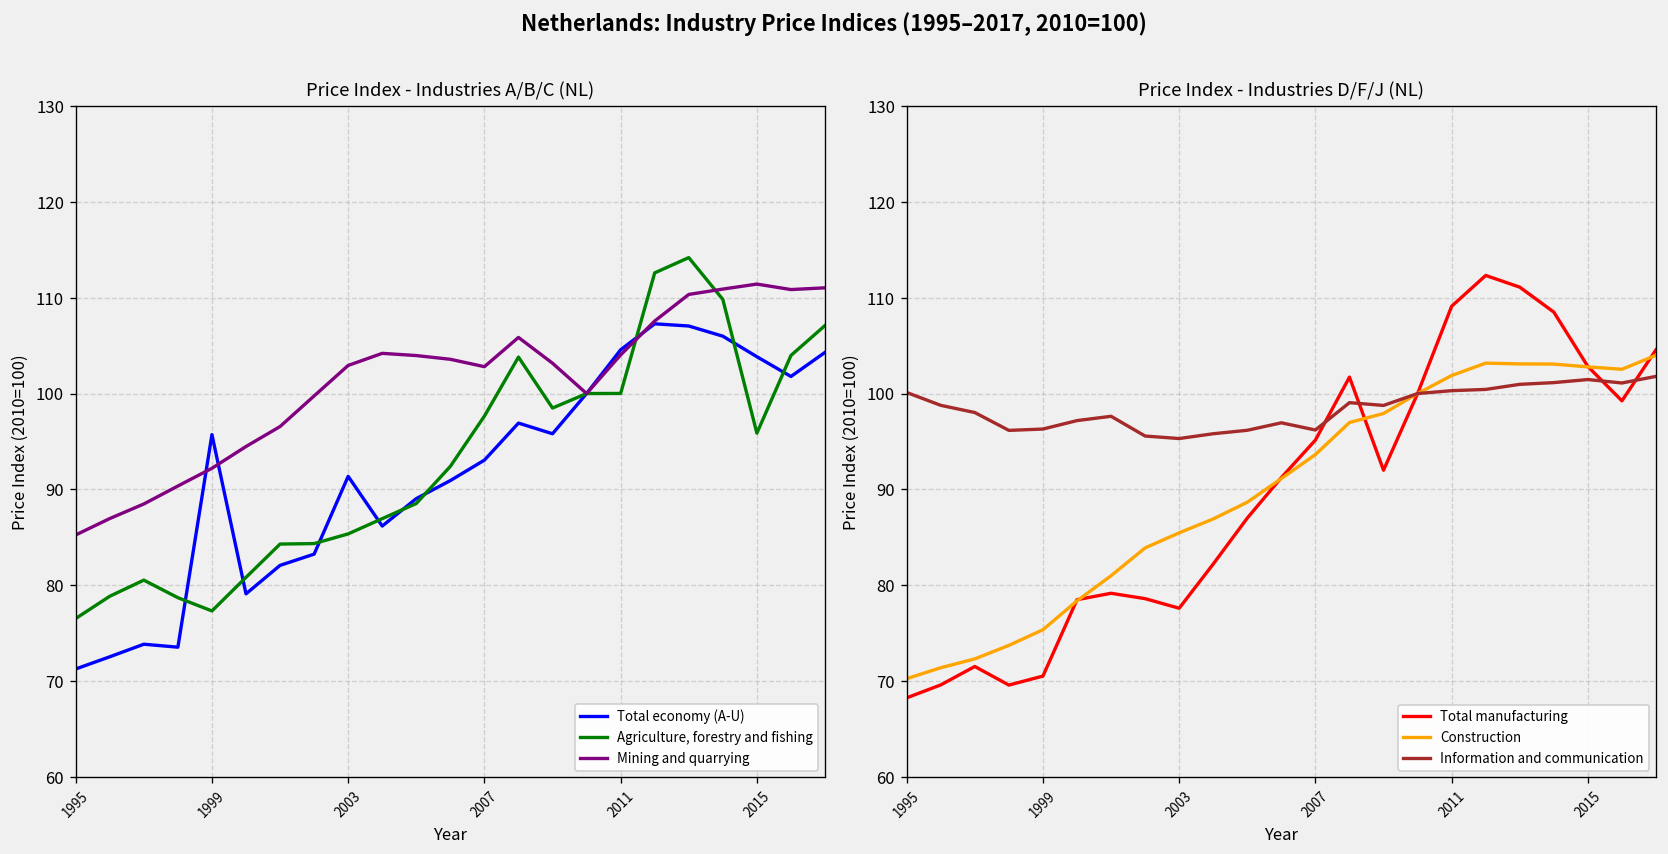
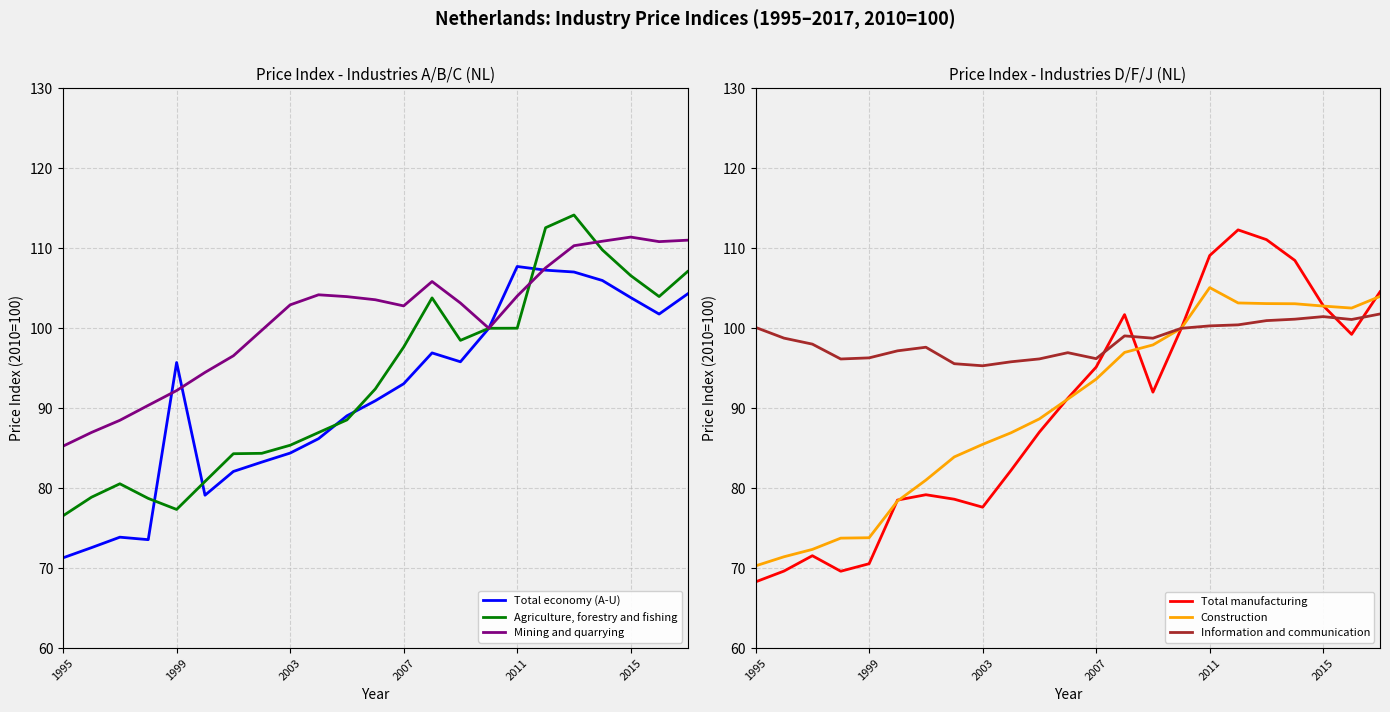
Price Index - Industries A/B/C (NL), Total economy (A-U), 2003: 91 -> 84
Price Index - Industries A/B/C (NL), Total economy (A-U), 2011: 105 -> 108
Price Index - Industries A/B/C (NL), Agriculture, forestry and fishing, 2015: 96 -> 107
Price Index - Industries D/F/J (NL), Construction, 1999: 75 -> 74
Price Index - Industries D/F/J (NL), Construction, 2011: 102 -> 105
